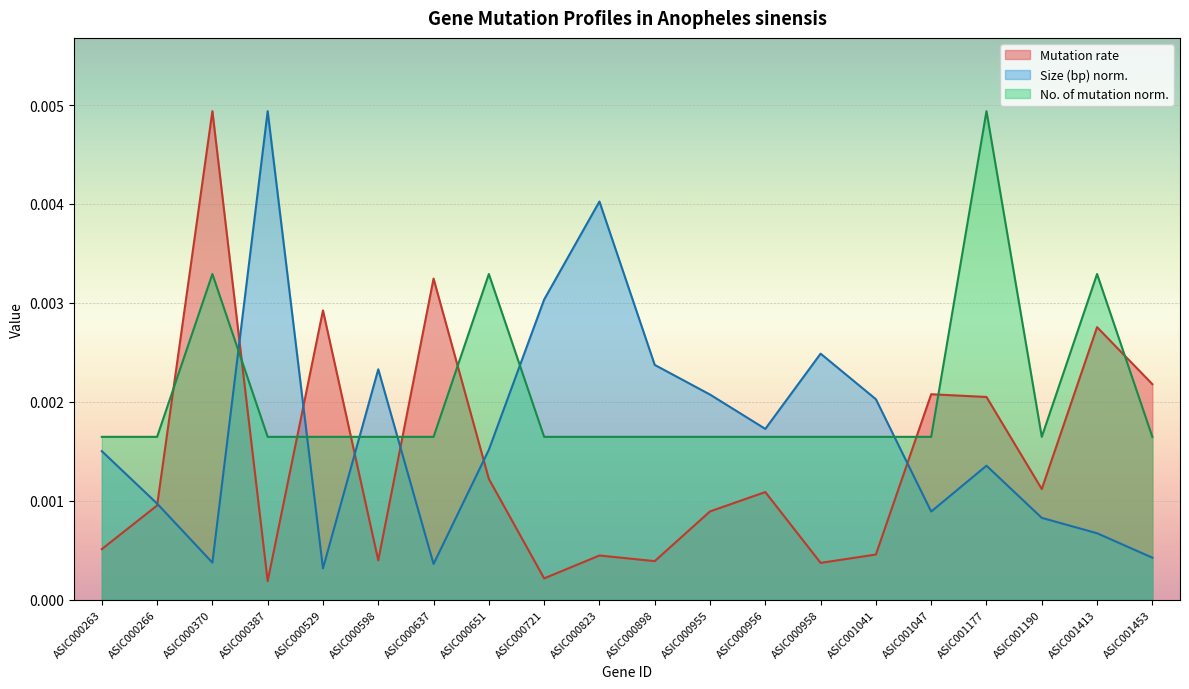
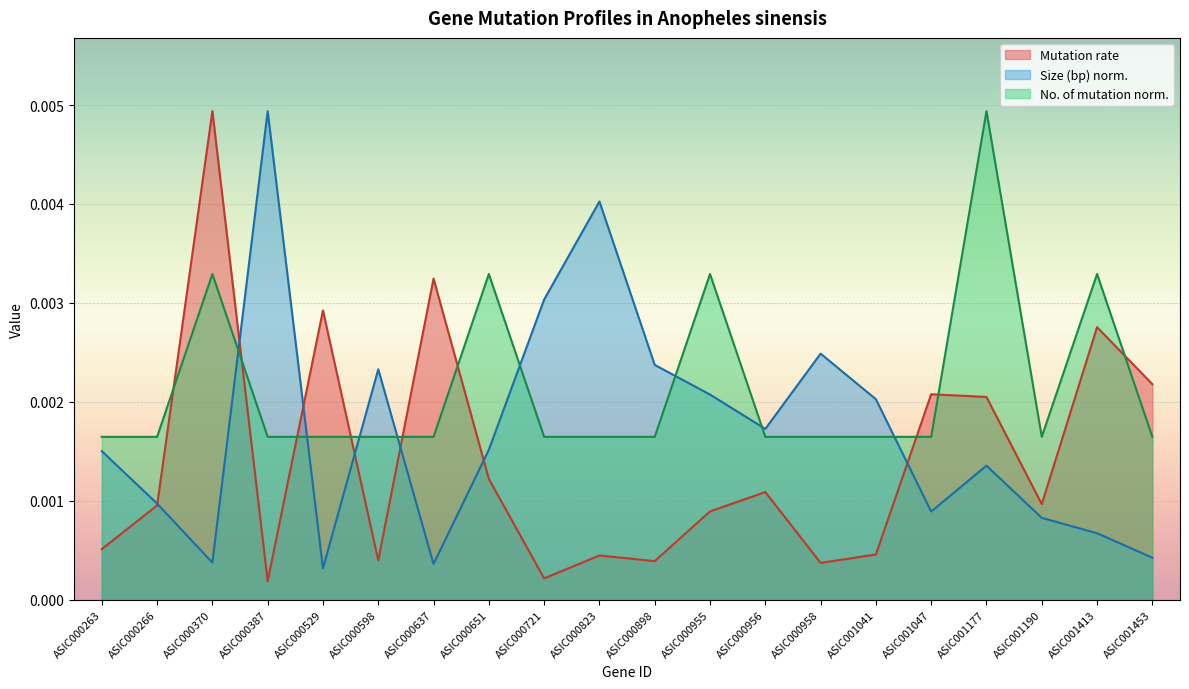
No. of mutation norm., ASIC000955: 0.0016 -> 0.0033
Mutation rate, ASIC001190: 0.0011 -> 0.0010
